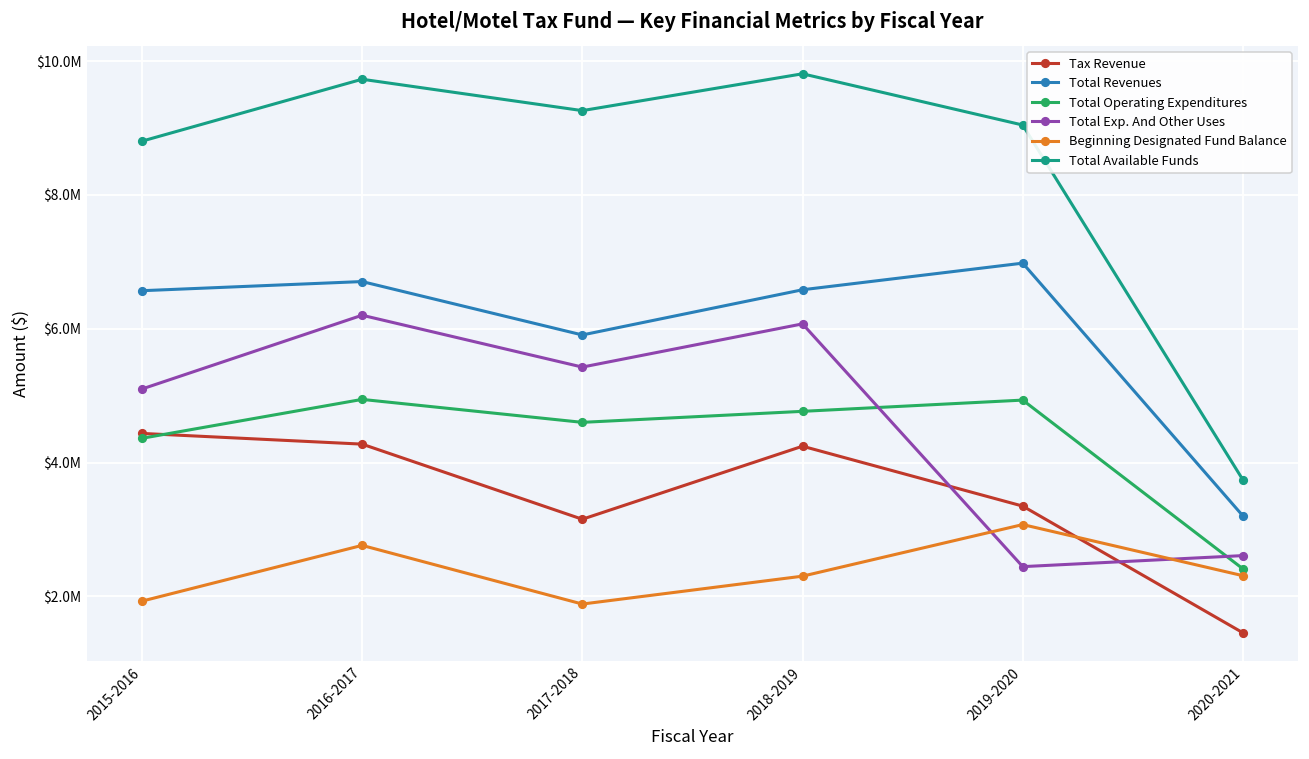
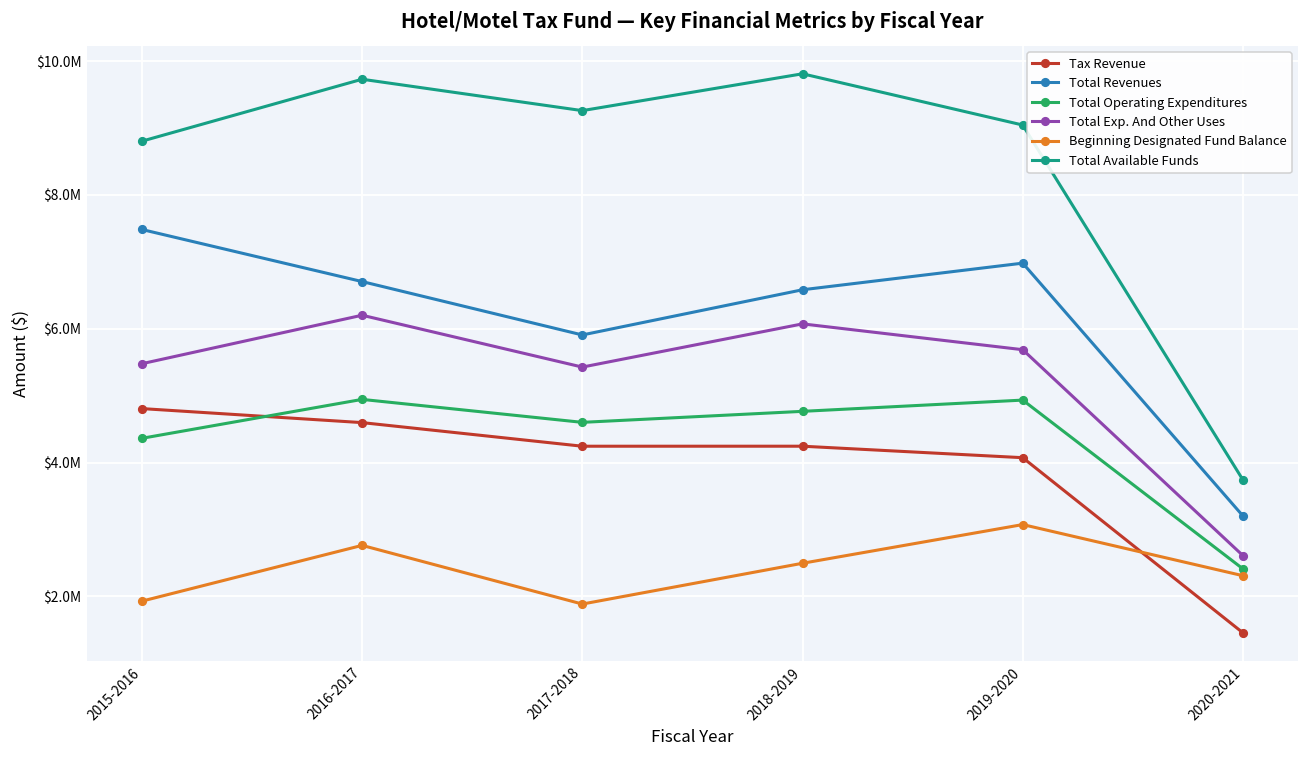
Tax Revenue, 2015-2016: $4400000 -> $4800000
Total Revenues, 2015-2016: $6600000 -> $7500000
Total Exp. And Other Uses, 2015-2016: $5100000 -> $5500000
Tax Revenue, 2016-2017: $4300000 -> $4600000
Tax Revenue, 2017-2018: $3200000 -> $4200000
Beginning Designated Fund Balance, 2018-2019: $2300000 -> $2500000
Tax Revenue, 2019-2020: $3300000 -> $4100000
Total Exp. And Other Uses, 2019-2020: $2400000 -> $5700000
